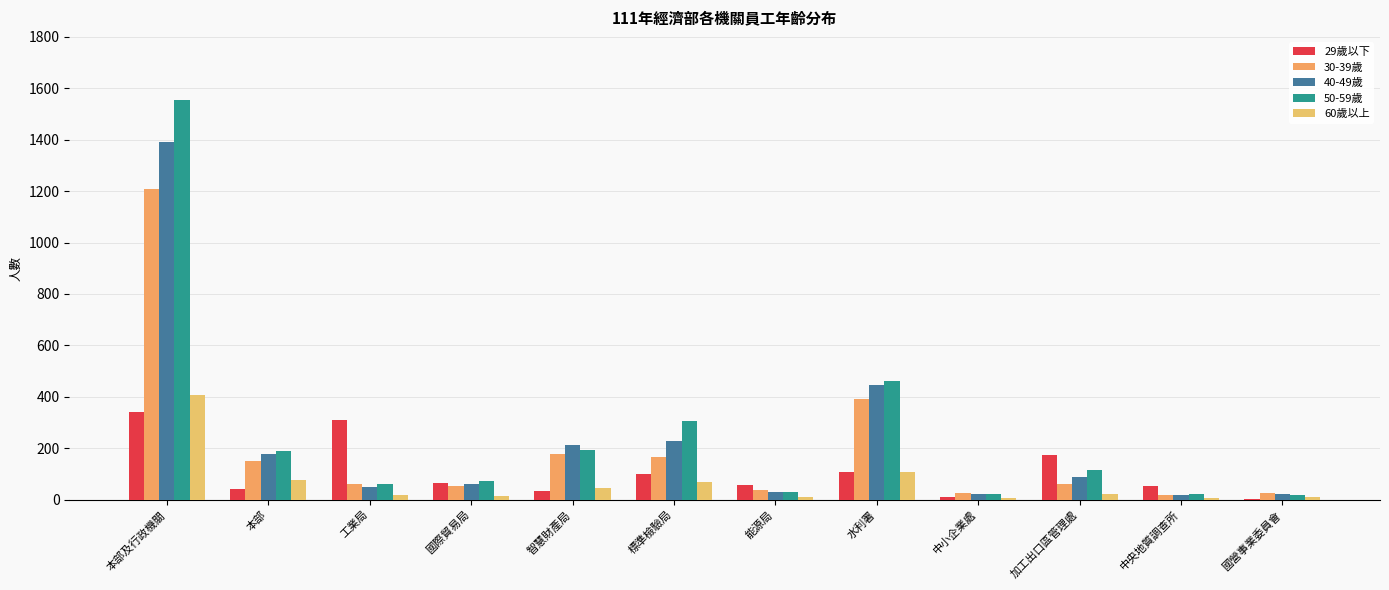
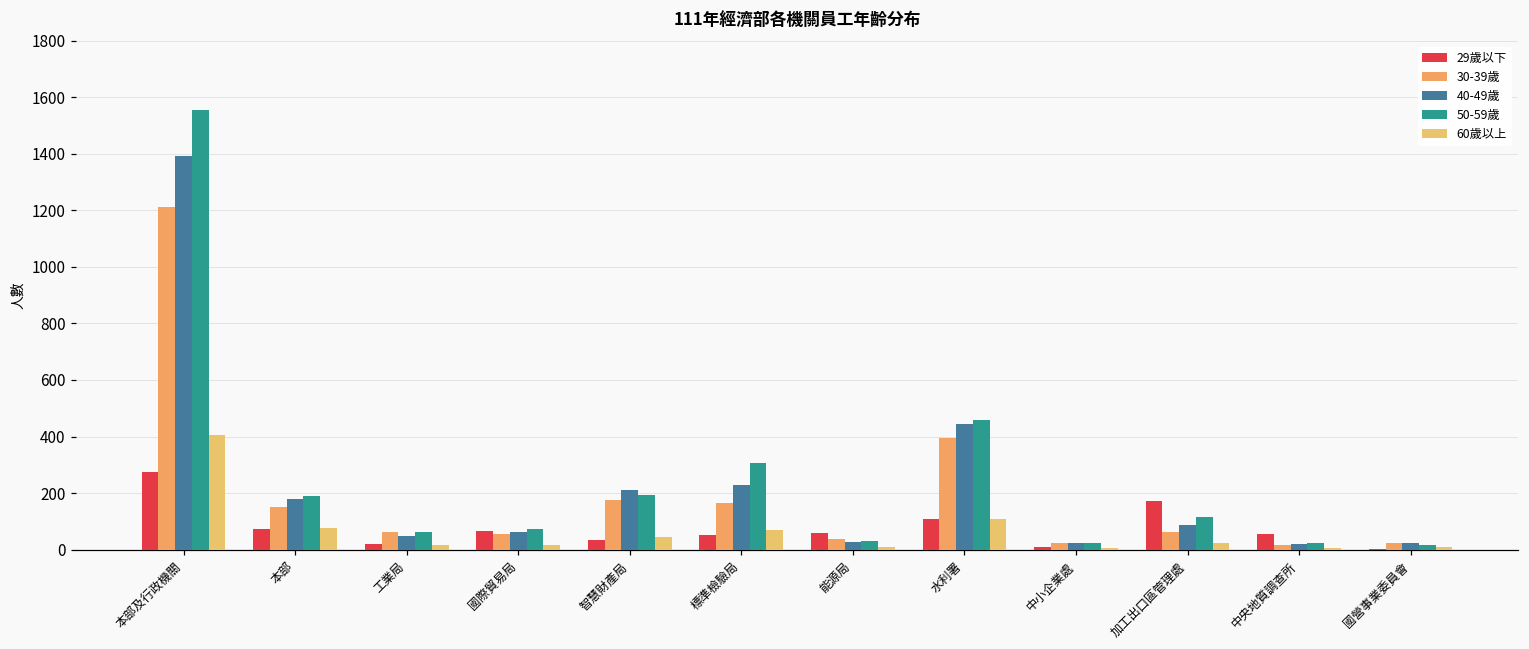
29歲以下, 本部及行政機關: 340 -> 280
29歲以下, 本部: 40 -> 70
29歲以下, 工業局: 310 -> 20
29歲以下, 標準檢驗局: 100 -> 50
